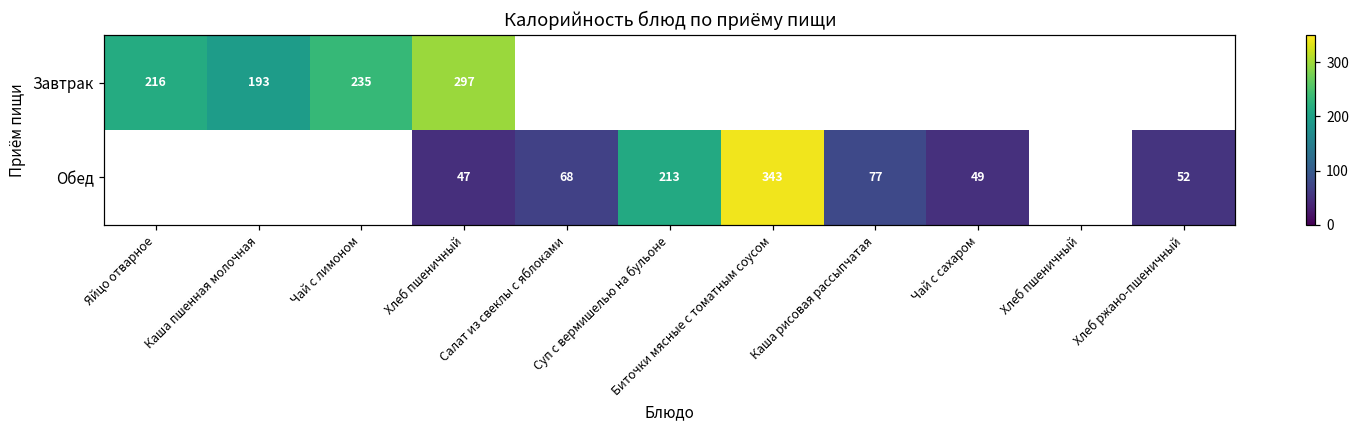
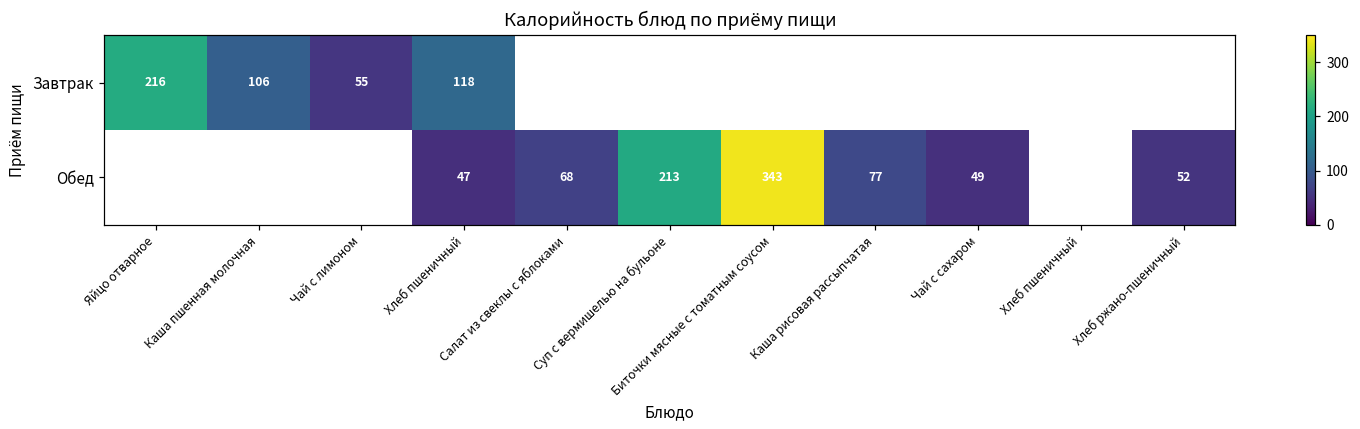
Завтрак, Каша пшенная молочная: 193 -> 106
Завтрак, Чай с лимоном: 235 -> 55
Завтрак, Хлеб пшеничный: 297 -> 118
